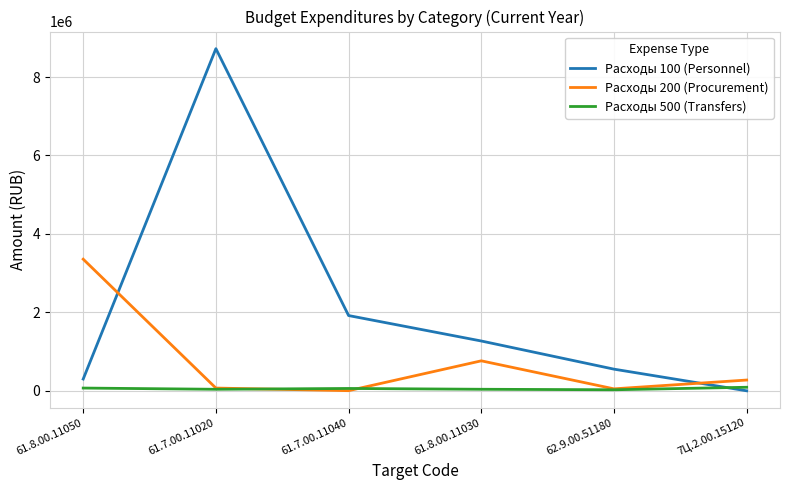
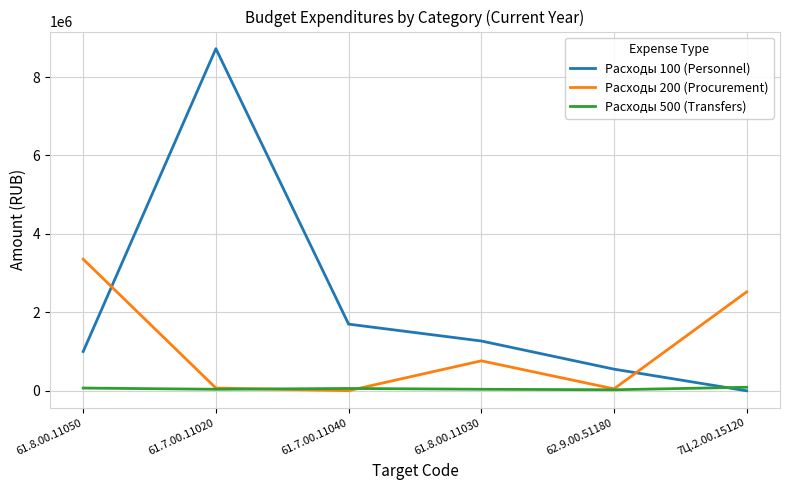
Расходы 100 (Personnel), 61.8.00.11050: 300000 -> 1000000
Расходы 100 (Personnel), 61.7.00.11040: 1900000 -> 1700000
Расходы 200 (Procurement), 7Ц.2.00.15120: 300000 -> 2500000
